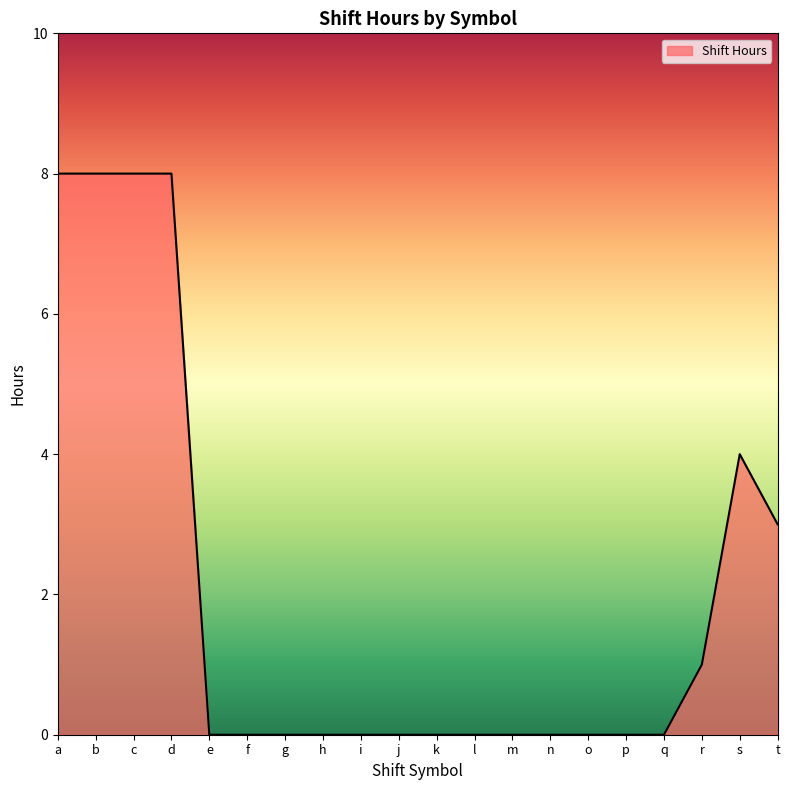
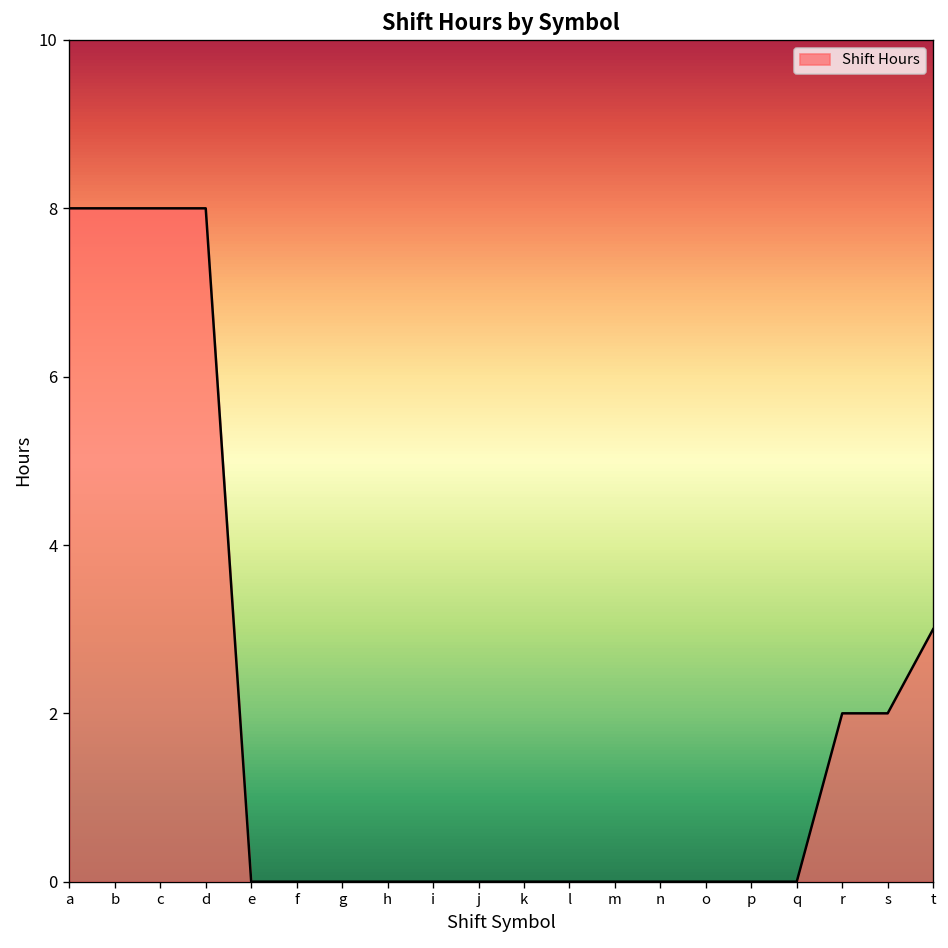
r: 1 -> 2
s: 4 -> 2
